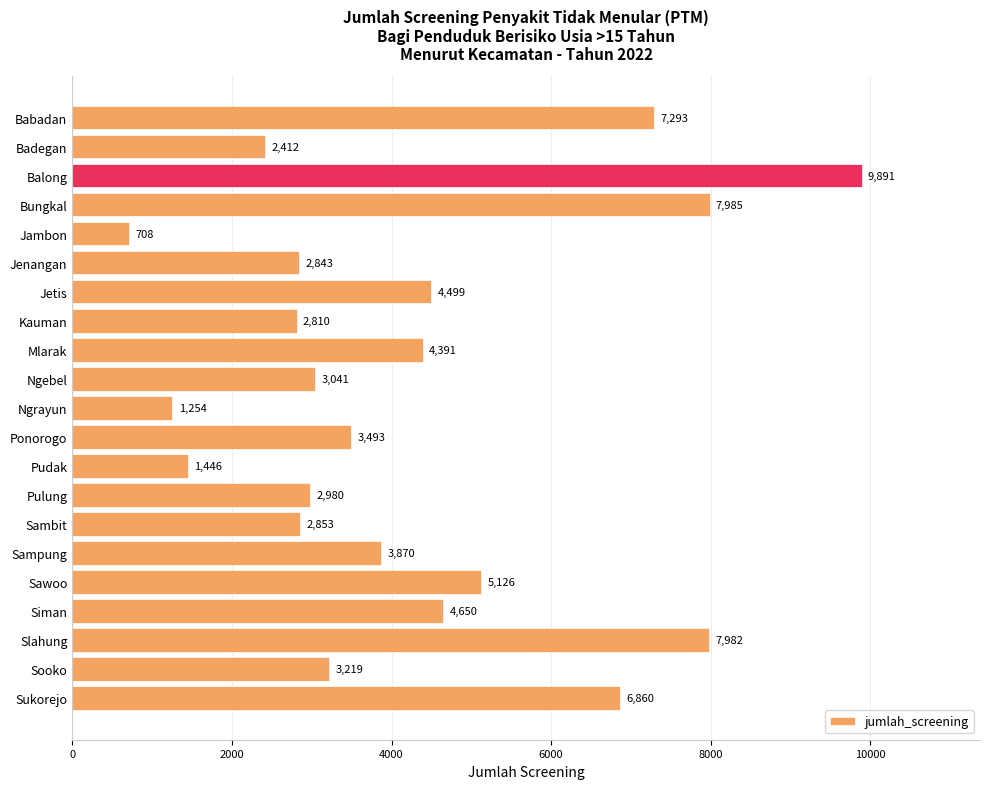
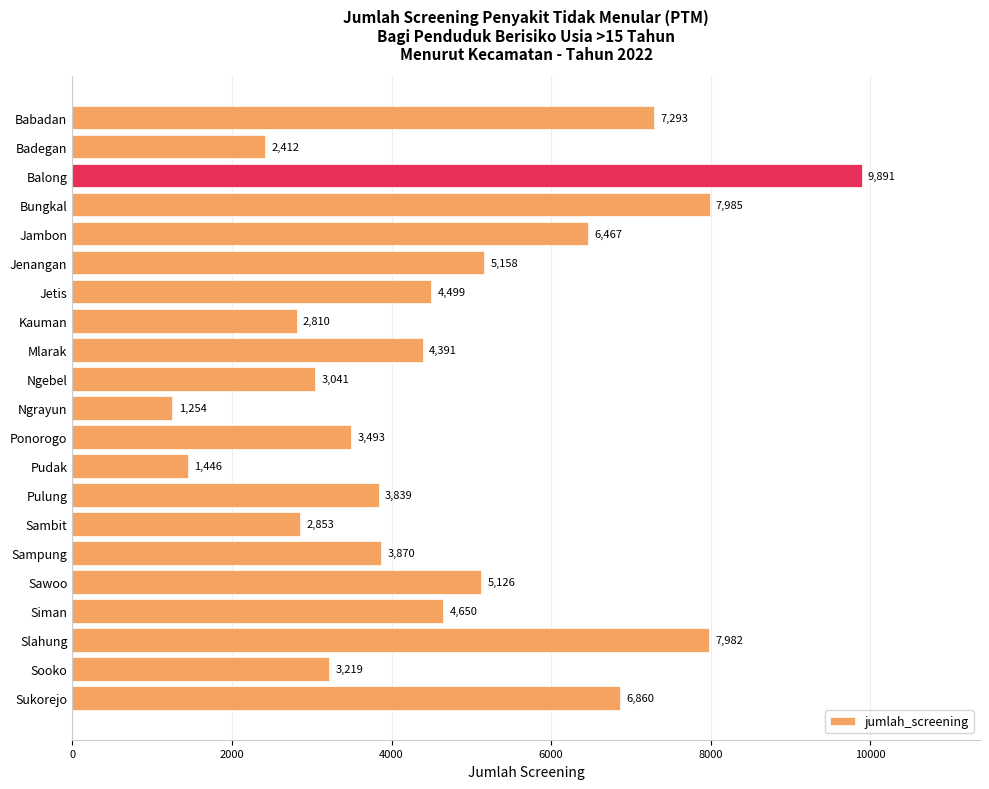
Jambon: 708 -> 6,467
Jenangan: 2,843 -> 5,158
Pulung: 2,980 -> 3,839
